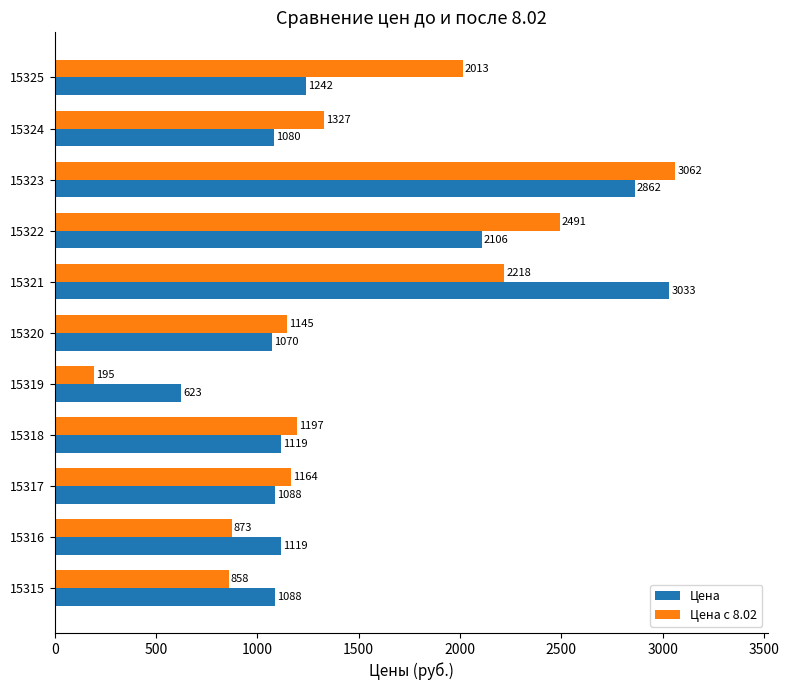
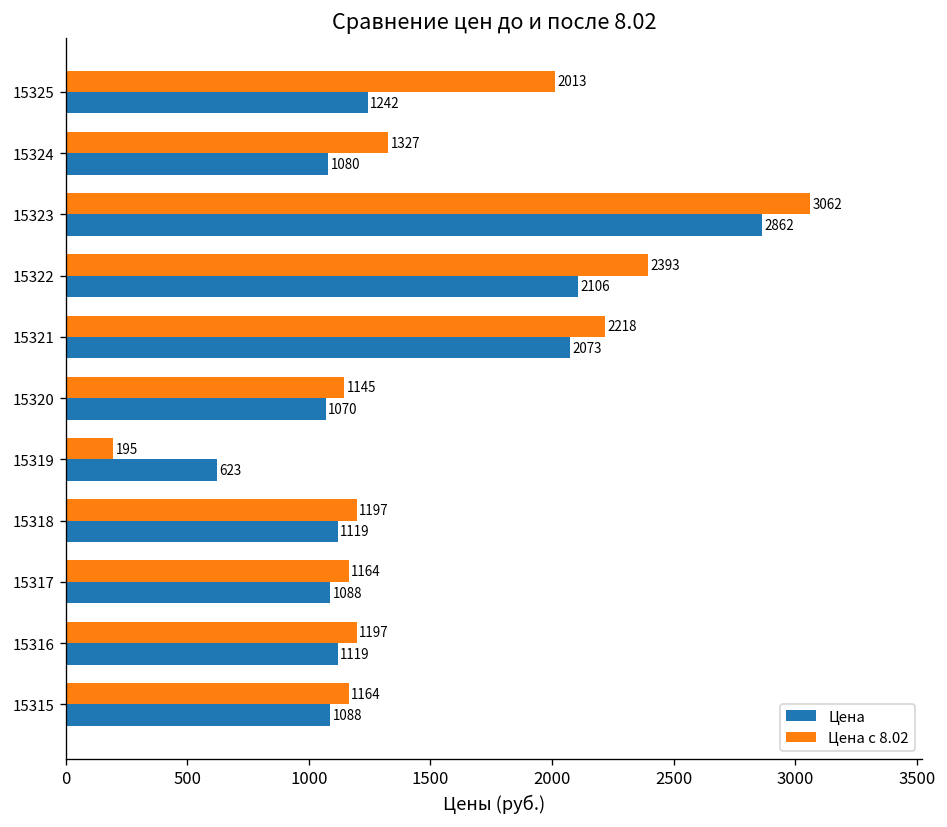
Цена с 8.02, 15322: 2491 -> 2393
Цена, 15321: 3033 -> 2073
Цена с 8.02, 15316: 873 -> 1197
Цена с 8.02, 15315: 858 -> 1164
